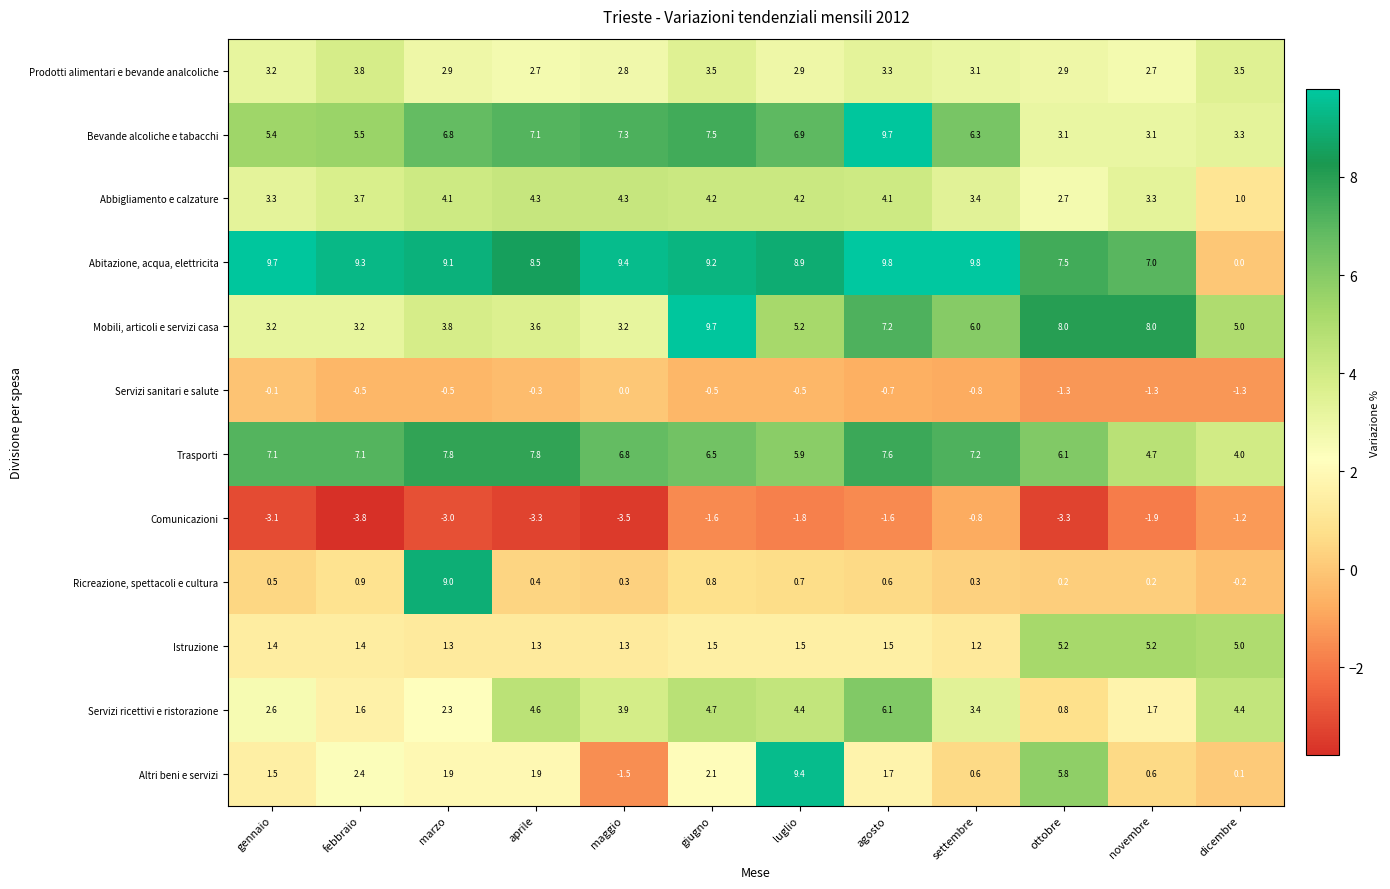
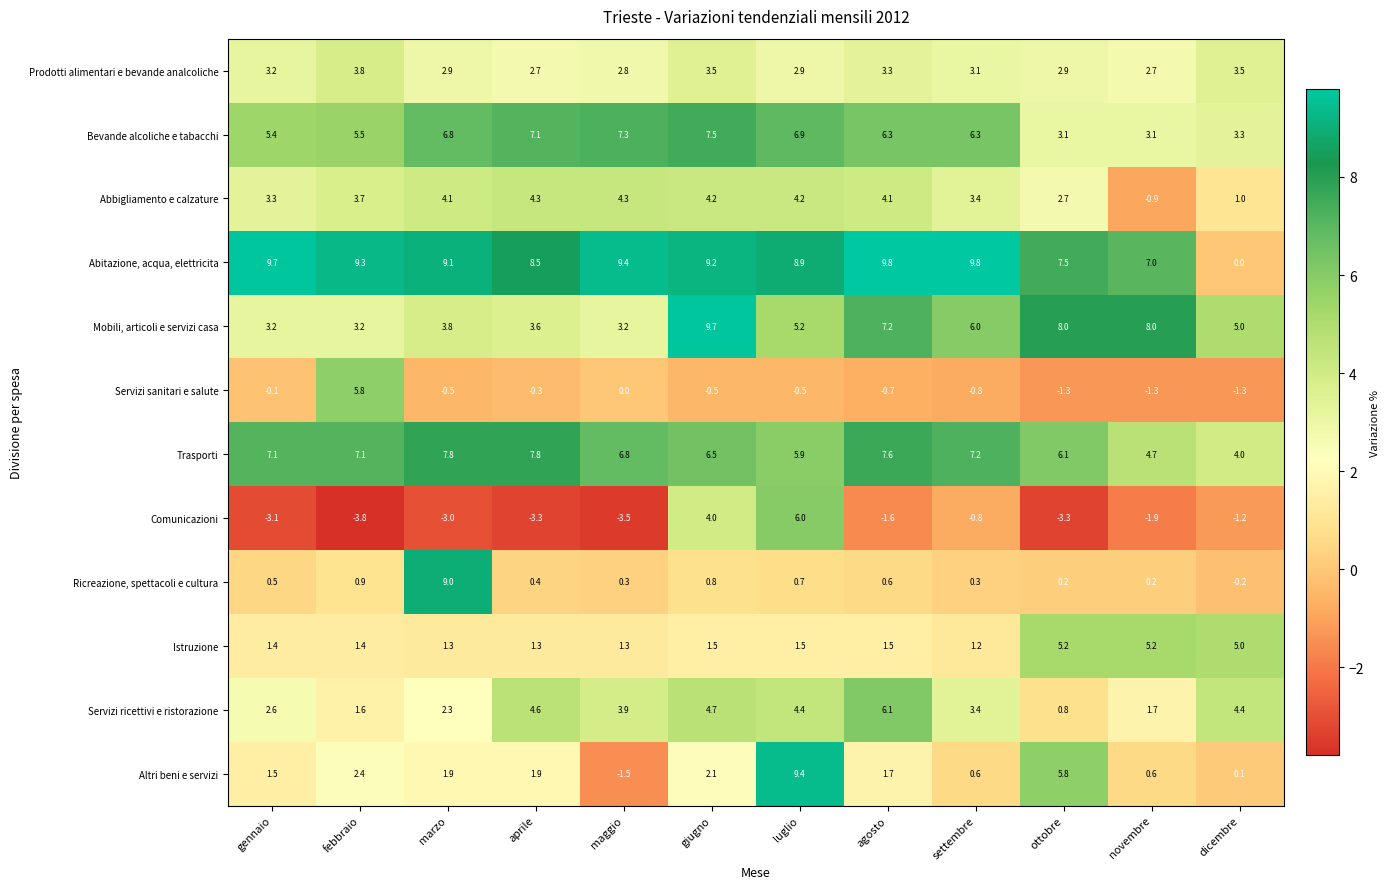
Bevande alcoliche e tabacchi, agosto: 9.7 -> 6.3
Abbigliamento e calzature, novembre: 3.3 -> -0.9
Servizi sanitari e salute, febbraio: -0.5 -> 5.8
Comunicazioni, giugno: -1.6 -> 4.0
Comunicazioni, luglio: -1.8 -> 6.0
